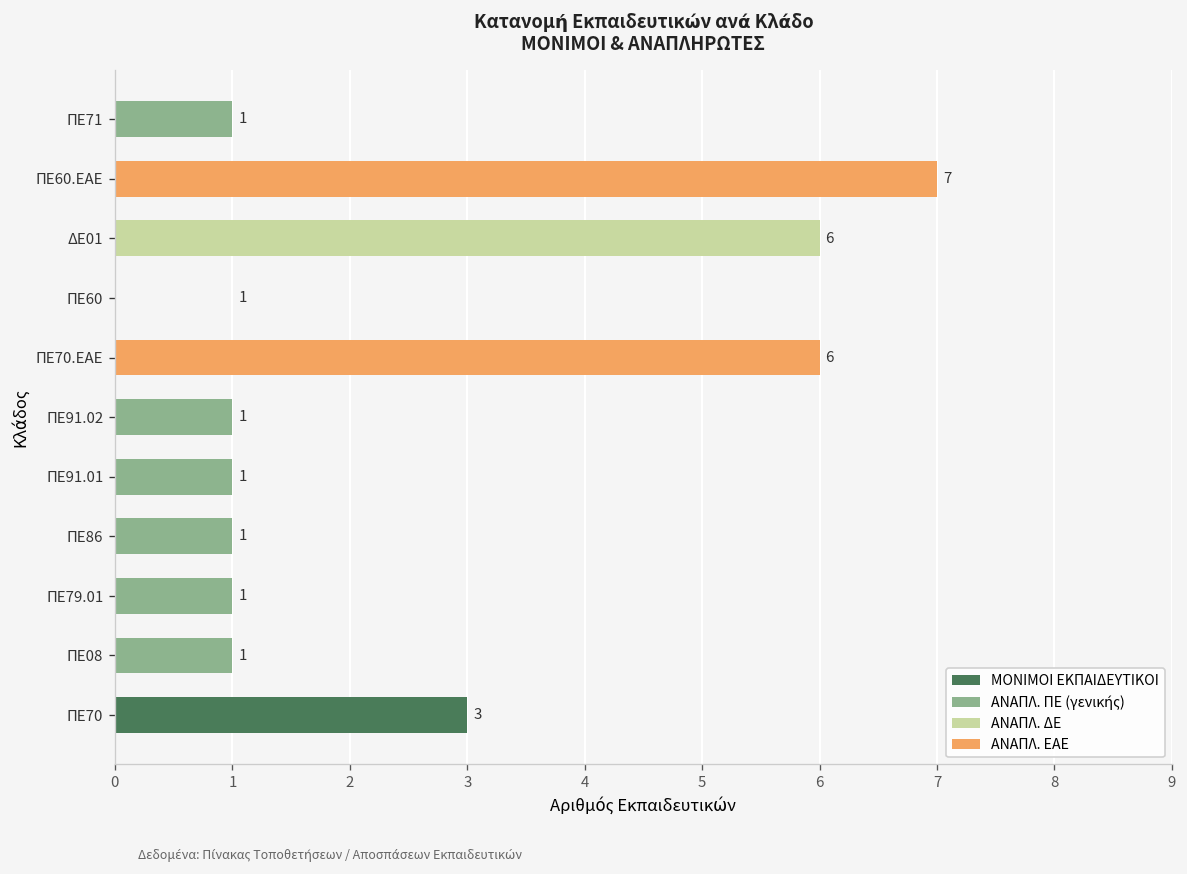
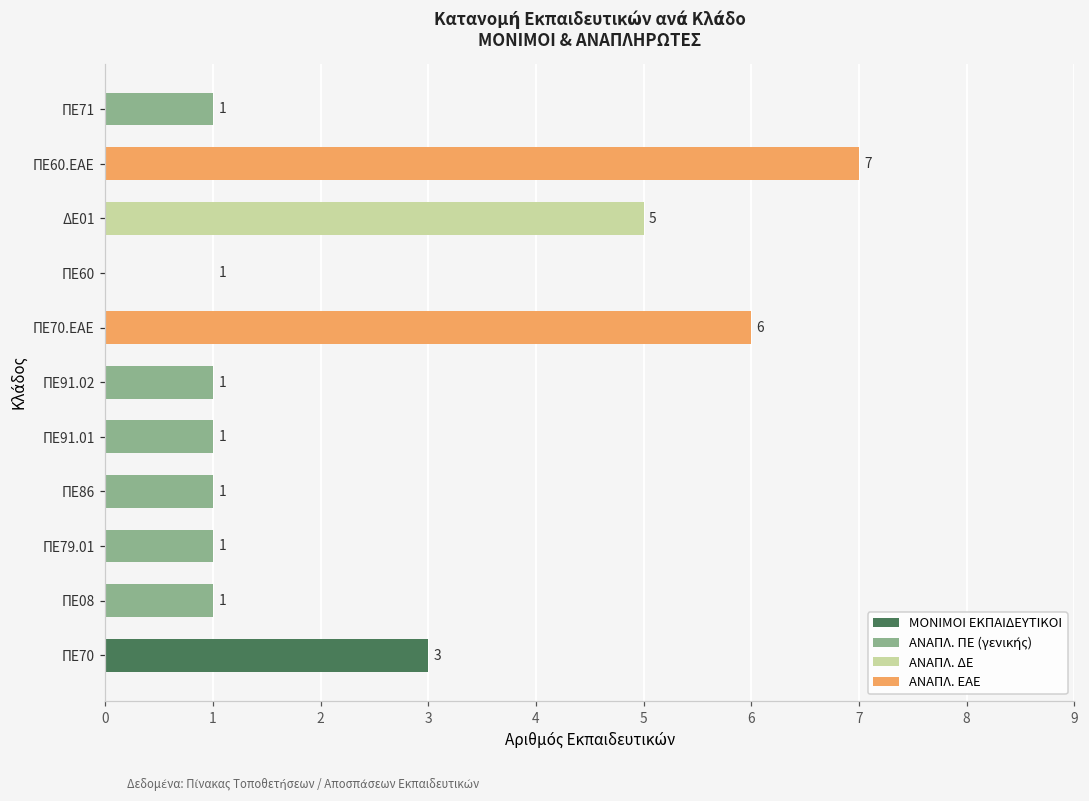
ΑΝΑΠΛ. ΔΕ, ΔΕ01: 6 -> 5
